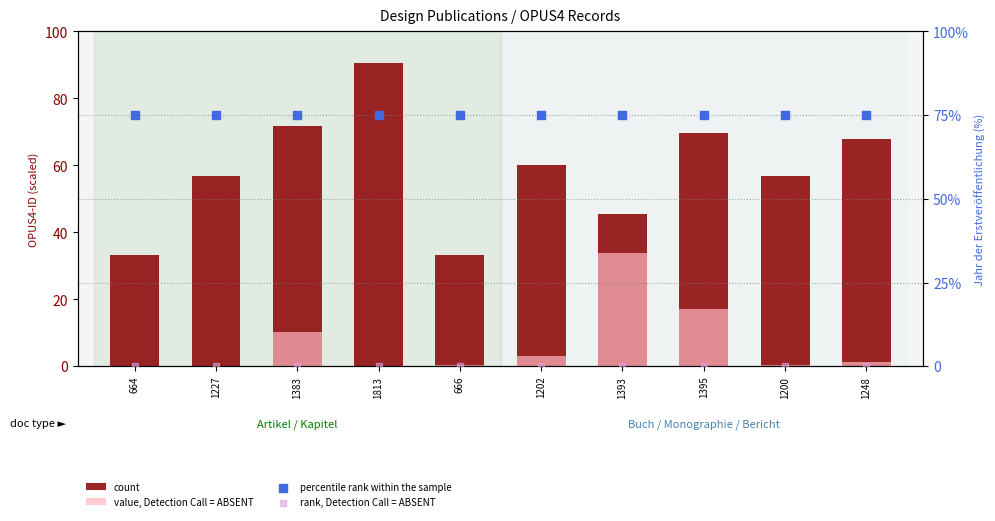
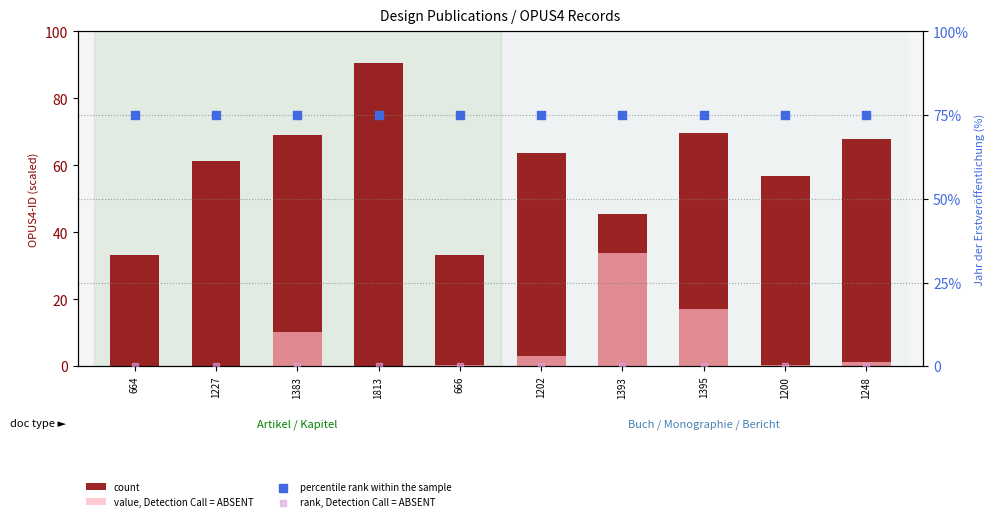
count, 1227: 57 -> 61
count, 1383: 72 -> 69
count, 1202: 60 -> 64
